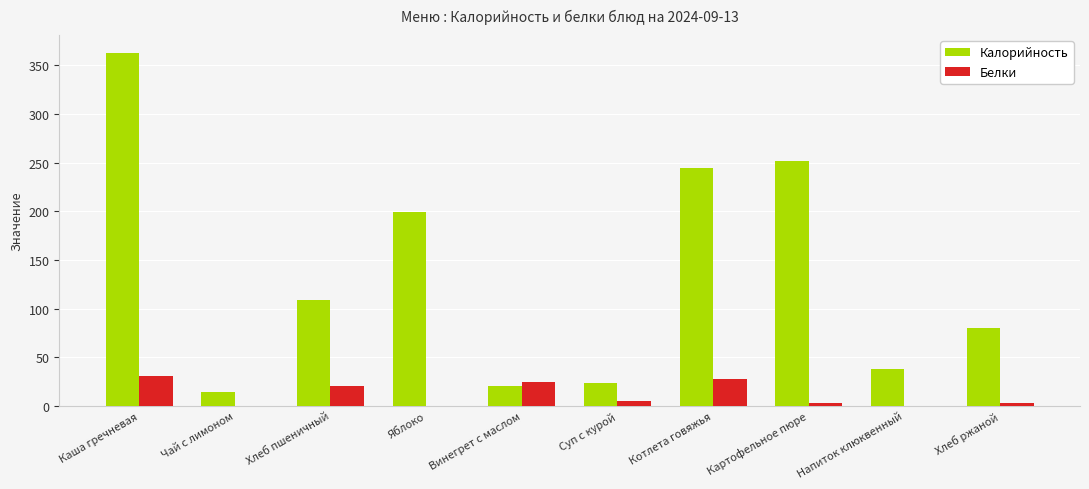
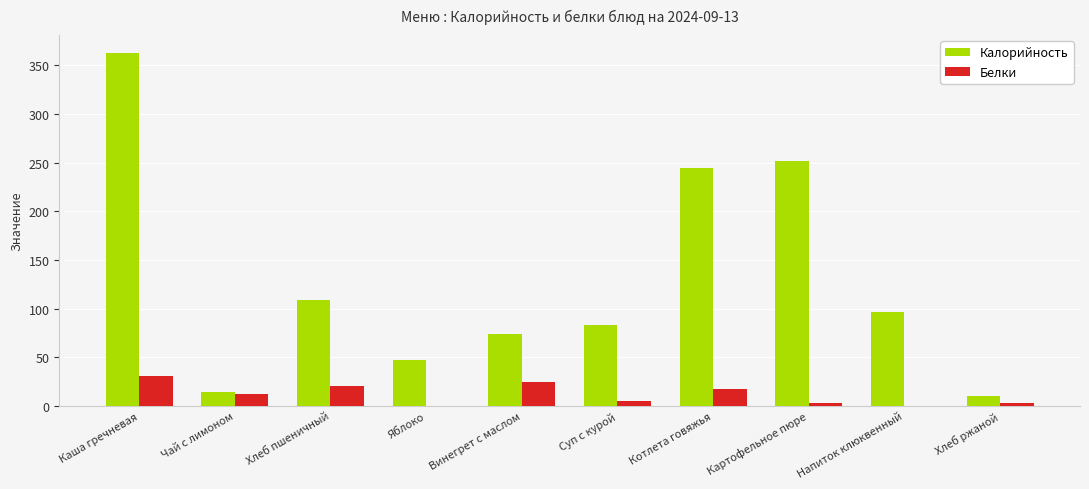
Белки, Чай с лимоном: 0 -> 10
Калорийность, Яблоко: 200 -> 50
Калорийность, Винегрет с маслом: 20 -> 70
Калорийность, Суп с курой: 20 -> 80
Белки, Котлета говяжья: 30 -> 20
Калорийность, Напиток клюквенный: 40 -> 100
Калорийность, Хлеб ржаной: 80 -> 10
